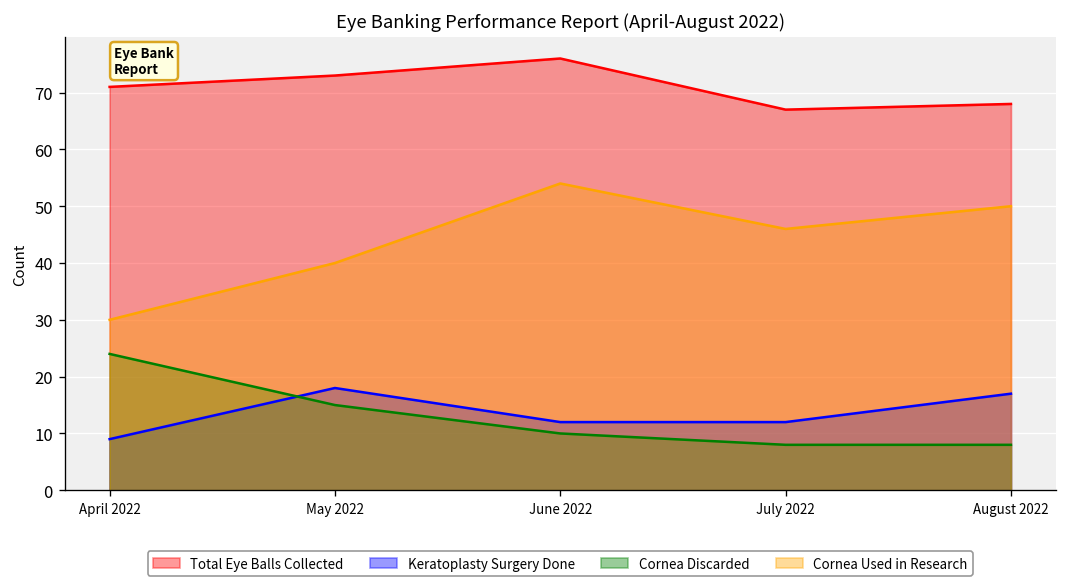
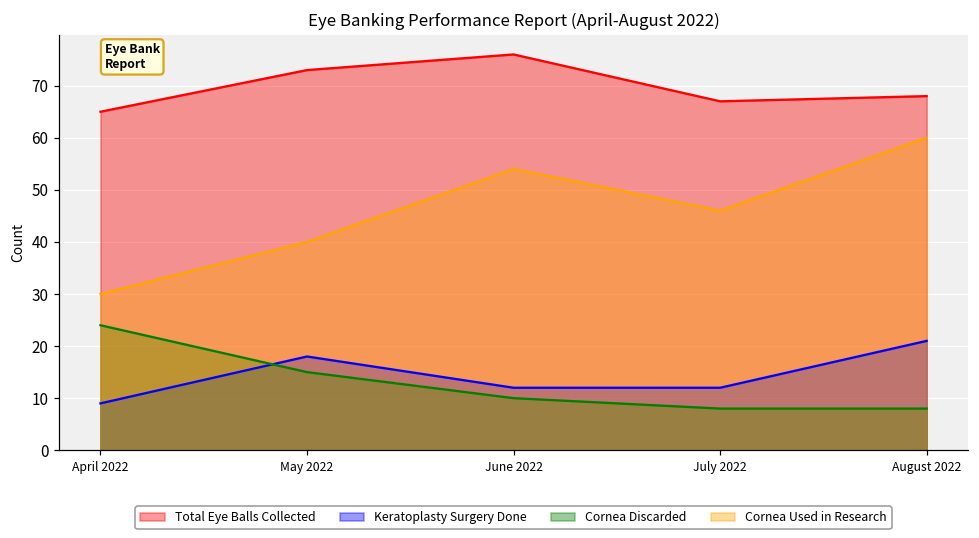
Total Eye Balls Collected, April 2022: 71 -> 65
Keratoplasty Surgery Done, August 2022: 17 -> 21
Cornea Used in Research, August 2022: 50 -> 60
